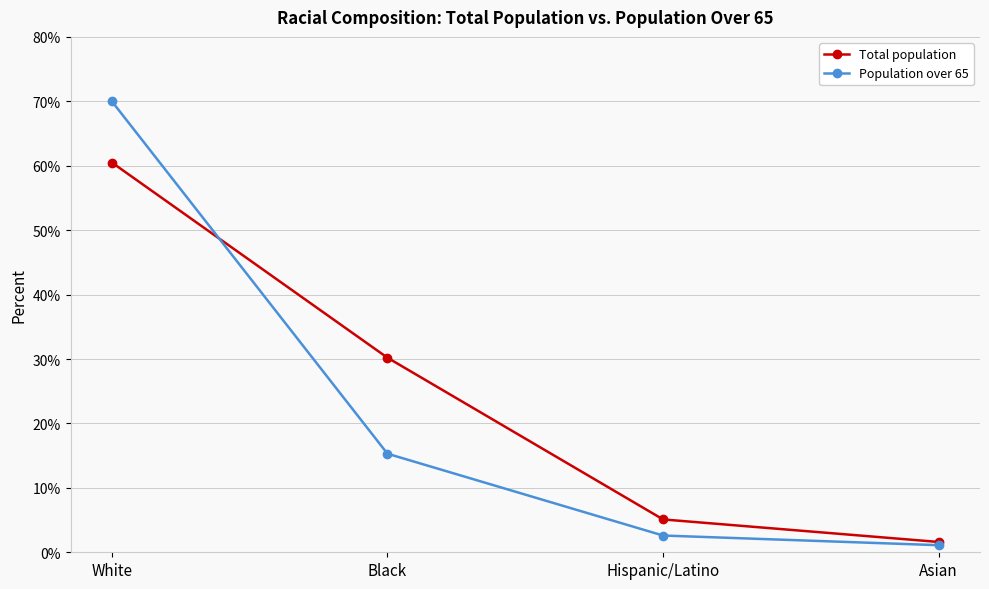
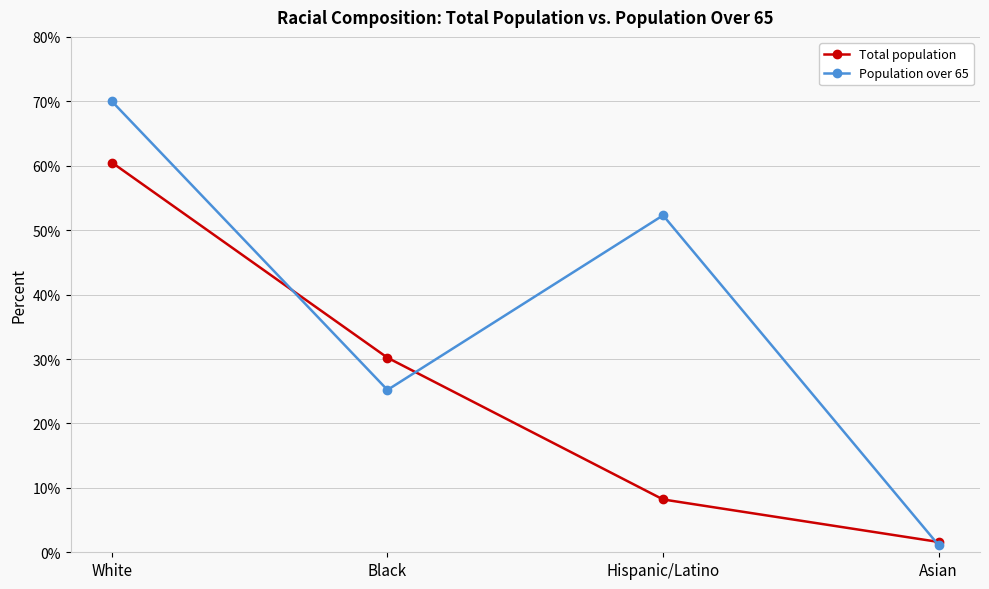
Population over 65, Black: 15% -> 25%
Total population, Hispanic/Latino: 5% -> 8%
Population over 65, Hispanic/Latino: 3% -> 52%
